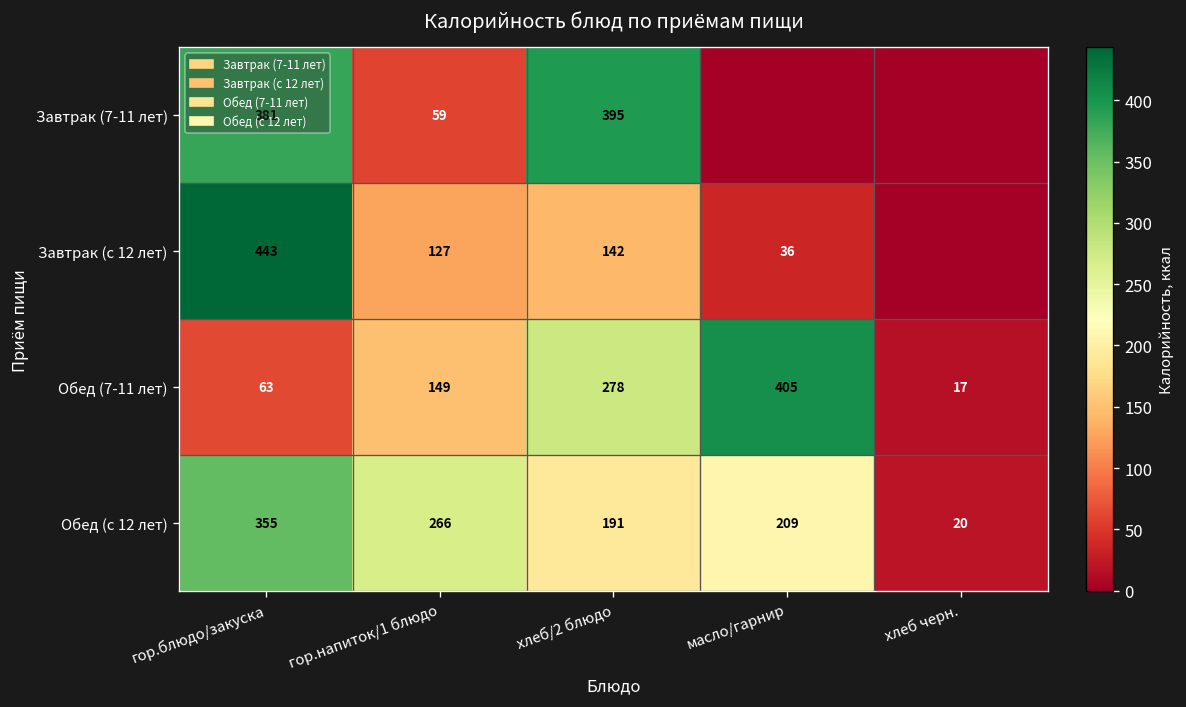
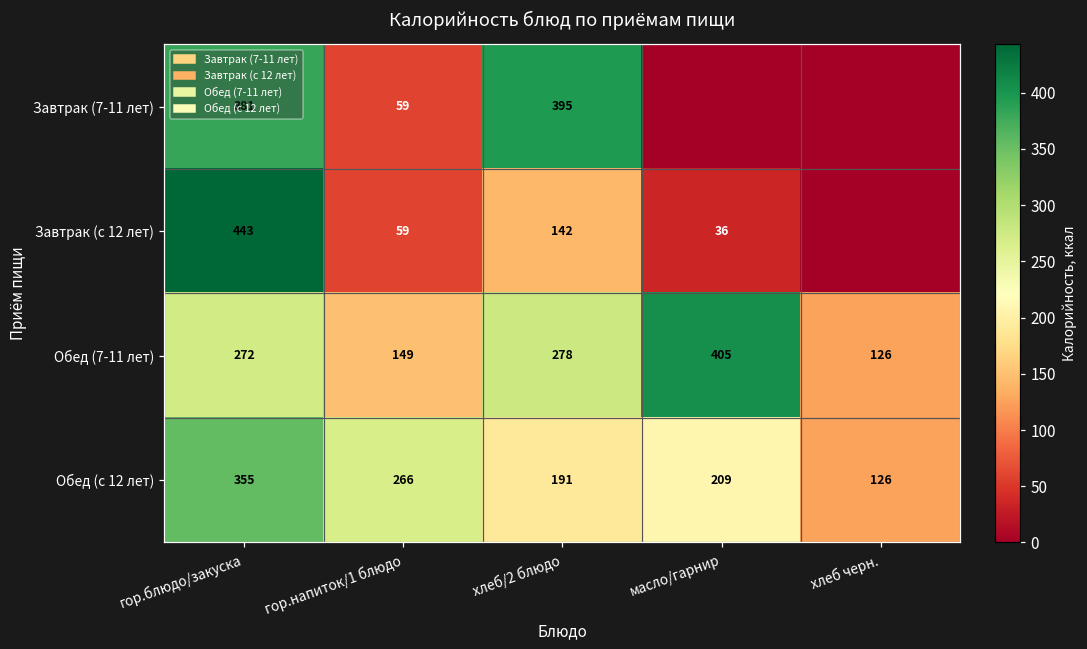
Завтрак (с 12 лет), гор.напиток/1 блюдо: 127 -> 59
Обед (7-11 лет), гор.блюдо/закуска: 63 -> 272
Обед (7-11 лет), хлеб черн.: 17 -> 126
Обед (с 12 лет), хлеб черн.: 20 -> 126
